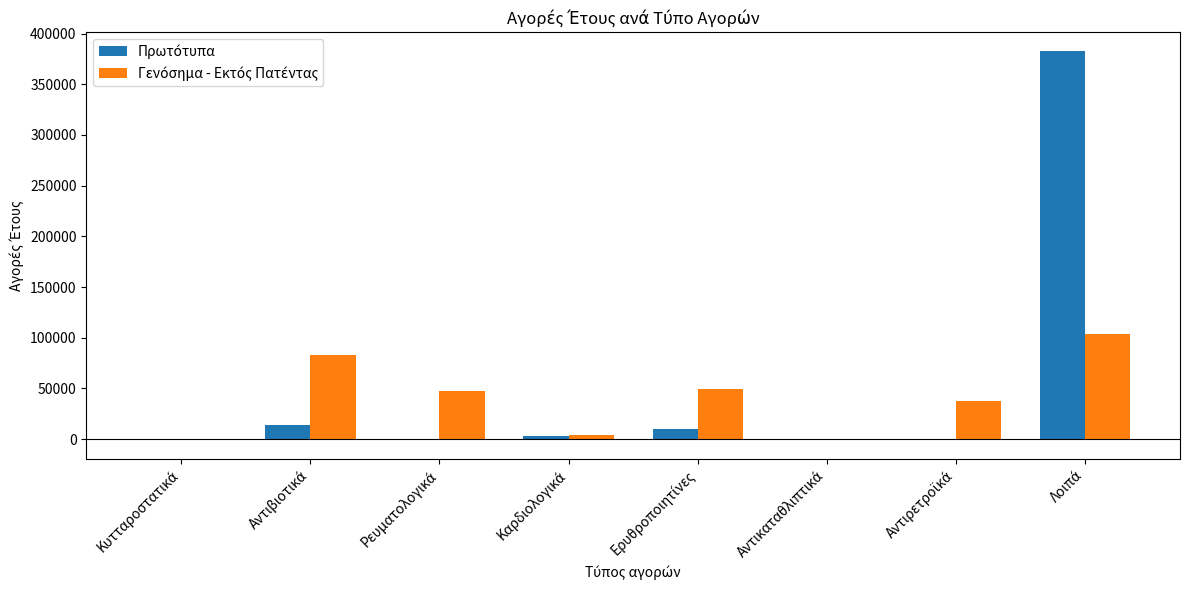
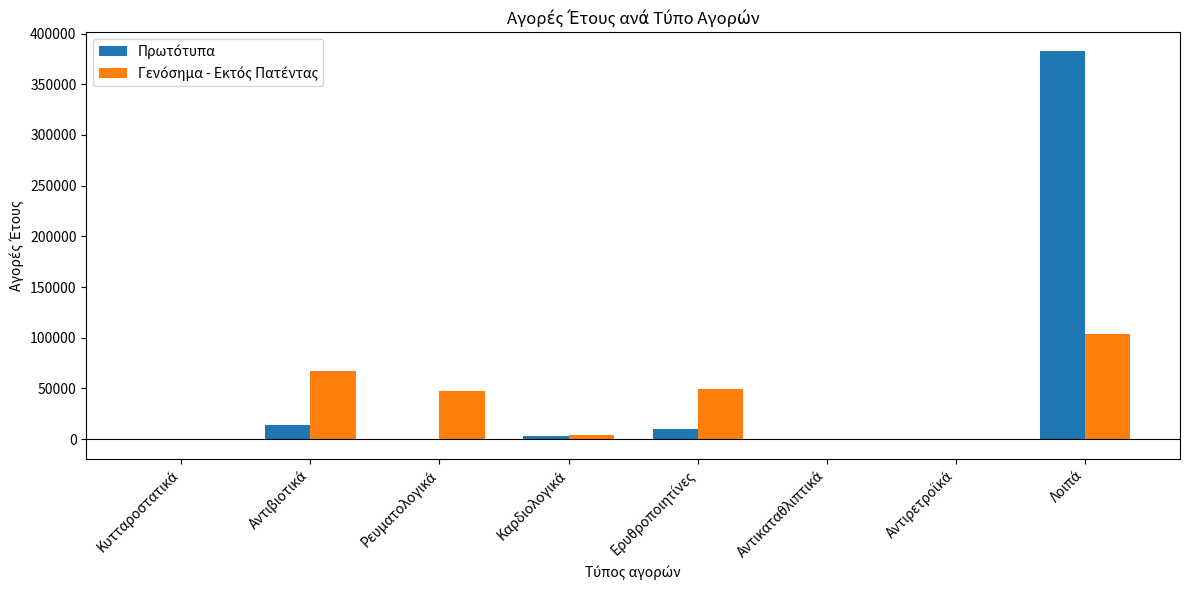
Γενόσημα - Εκτός Πατέντας, Αντιβιοτικά: 83000 -> 67000
Γενόσημα - Εκτός Πατέντας, Αντιρετροϊκά: 38000 -> 0
